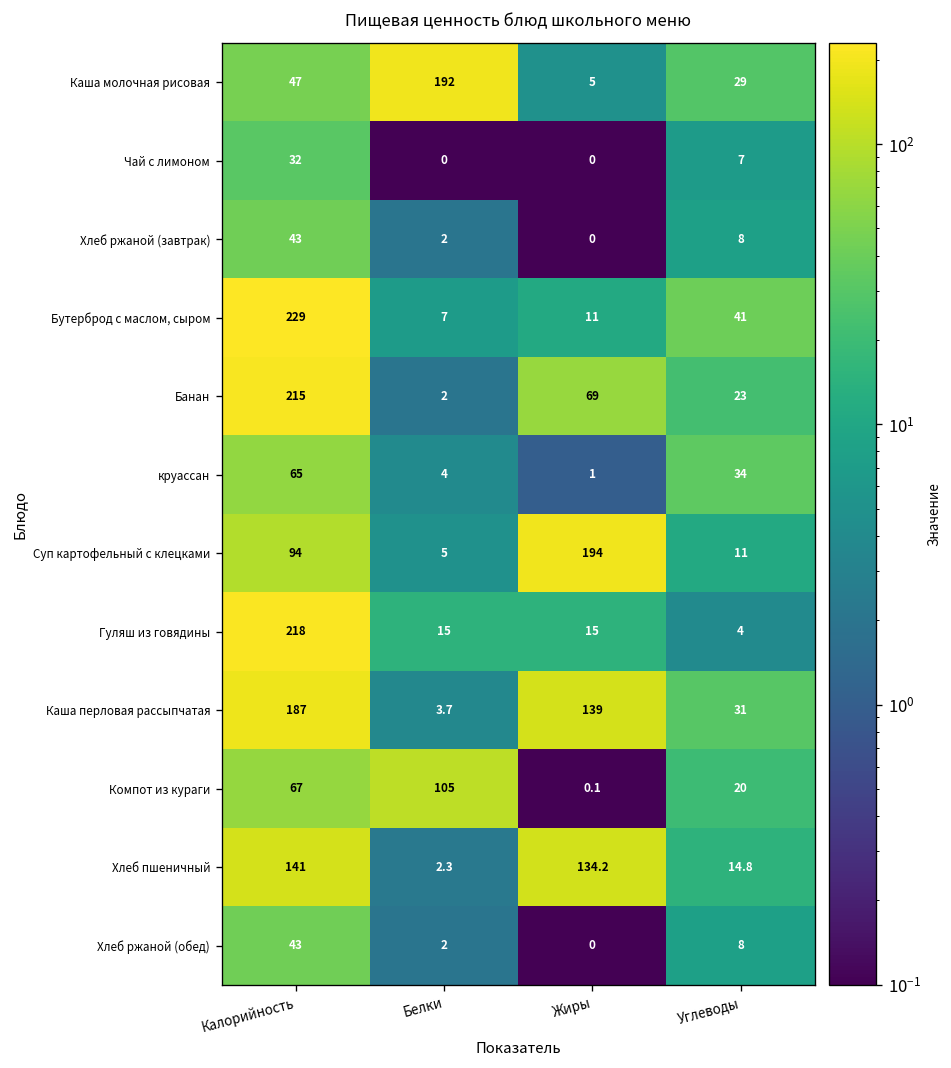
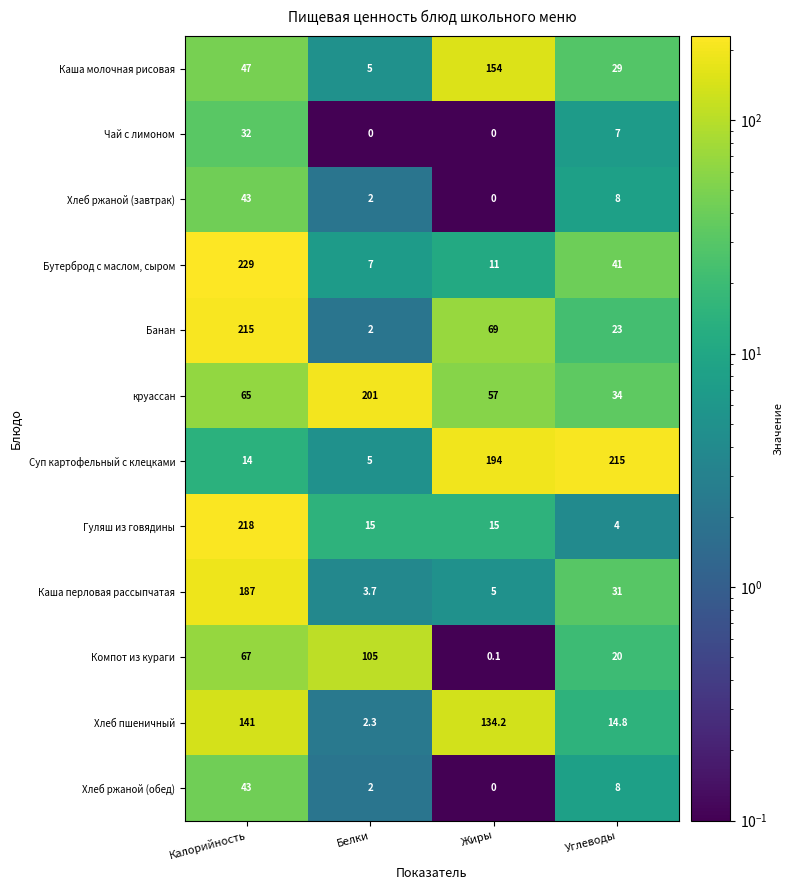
Каша молочная рисовая, Белки: 192 -> 5
Каша молочная рисовая, Жиры: 5 -> 154
круассан, Белки: 4 -> 201
круассан, Жиры: 1 -> 57
Суп картофельный с клецками, Калорийность: 94 -> 14
Суп картофельный с клецками, Углеводы: 11 -> 215
Каша перловая рассыпчатая, Жиры: 139 -> 5
